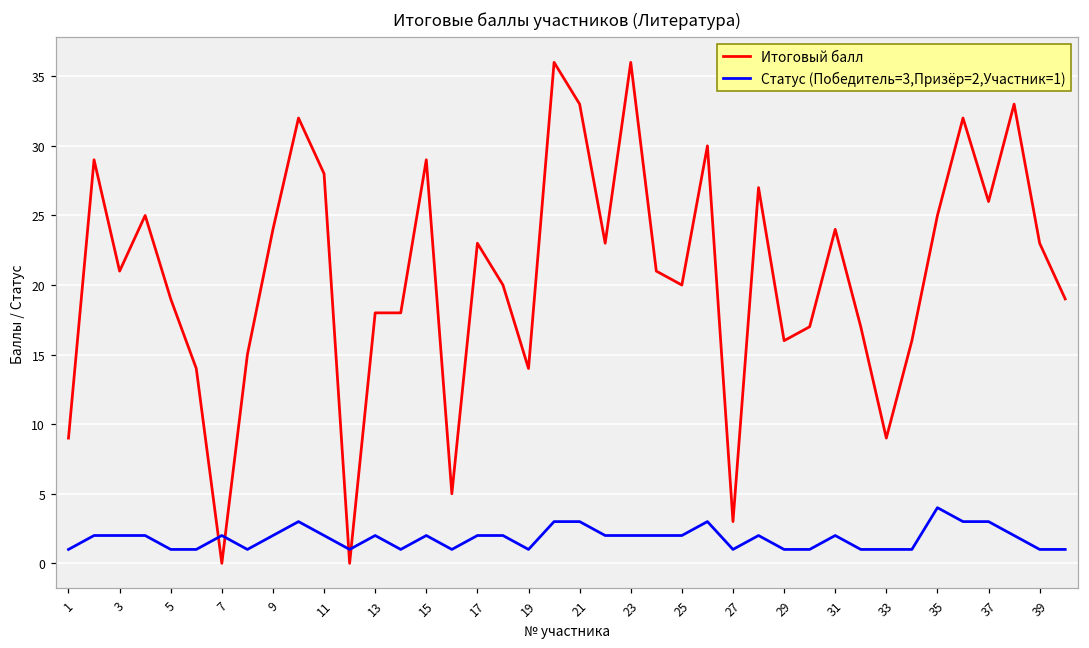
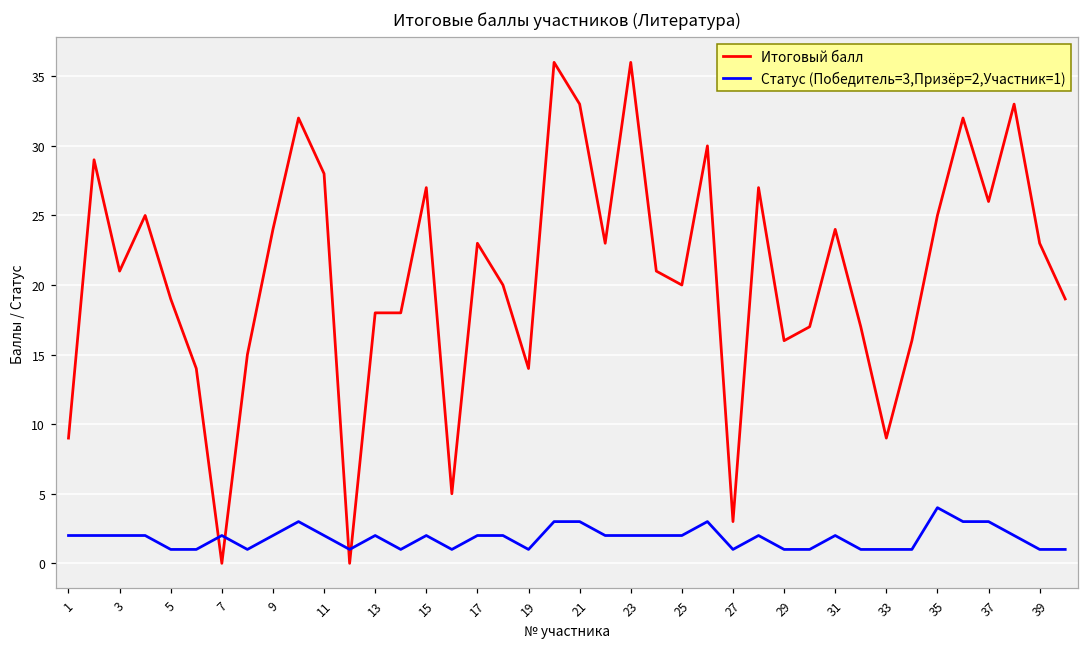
Статус (Победитель=3,Призёр=2,Участник=1), 1: 1 -> 2
Итоговый балл, 15: 29 -> 27
